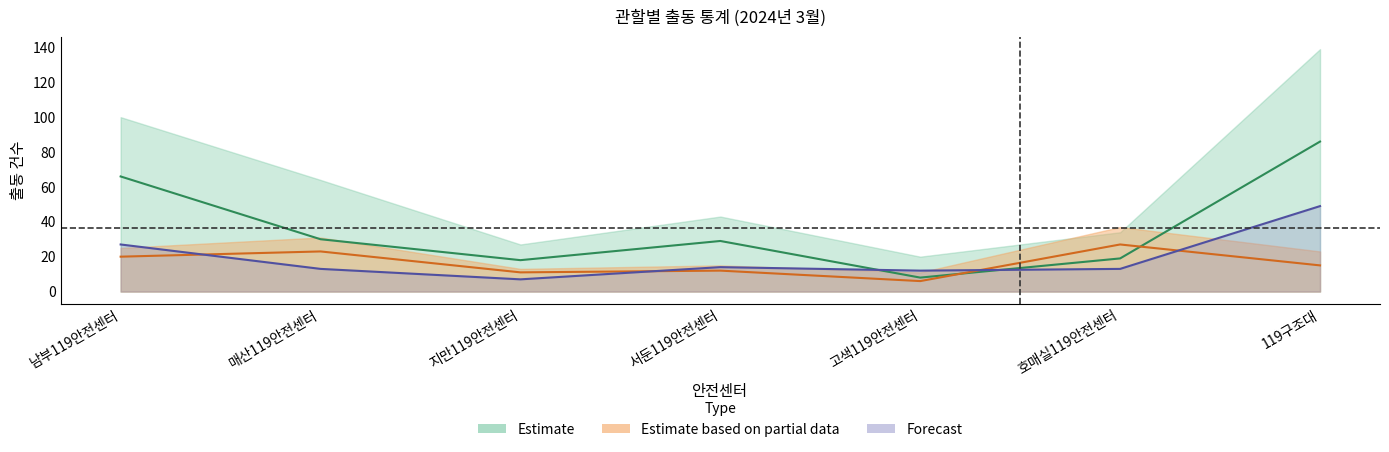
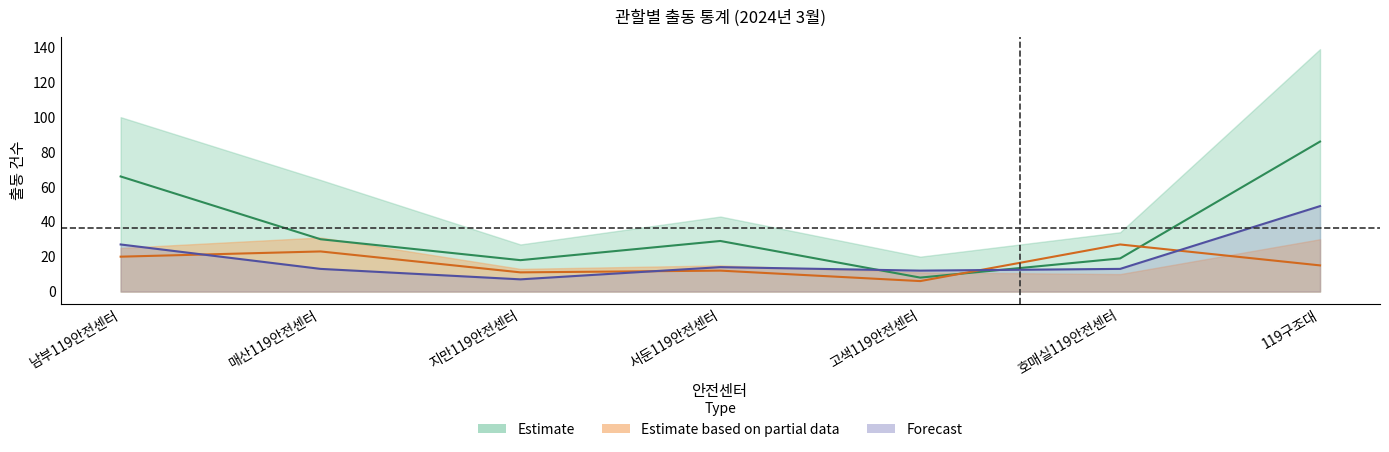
Estimate based on partial data, 호매실119안전센터: 37 -> 10
Estimate based on partial data, 119구조대: 23 -> 30
